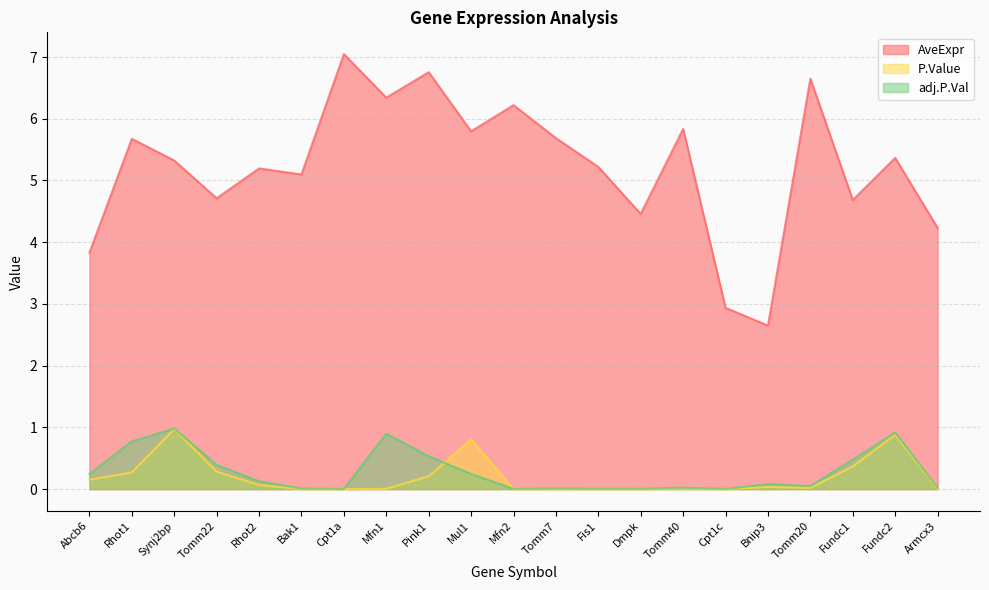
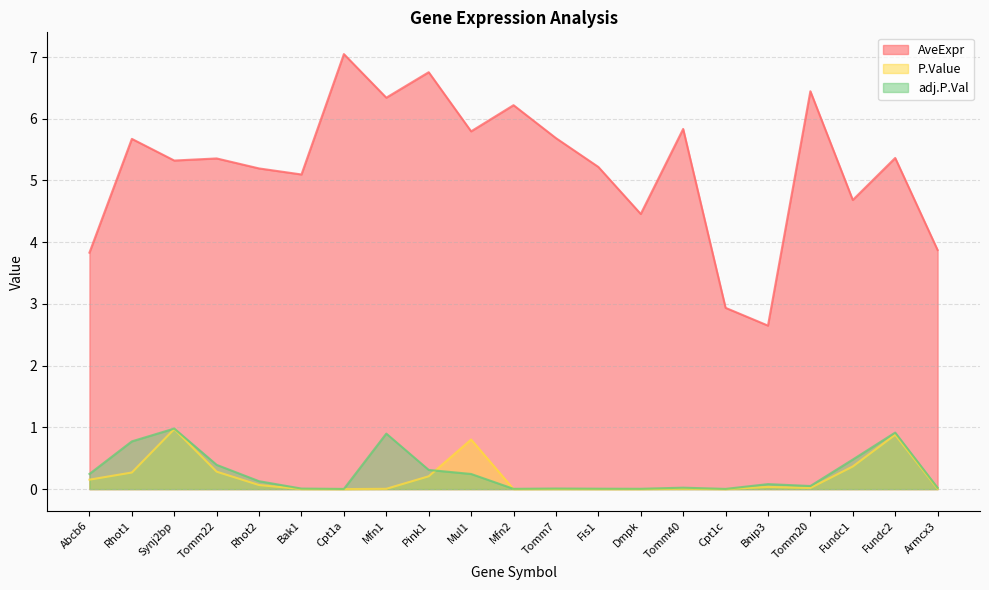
AveExpr, Tomm22: 4.7 -> 5.4
adj.P.Val, Pink1: 0.5 -> 0.3
AveExpr, Tomm20: 6.6 -> 6.4
AveExpr, Armcx3: 4.2 -> 3.9
